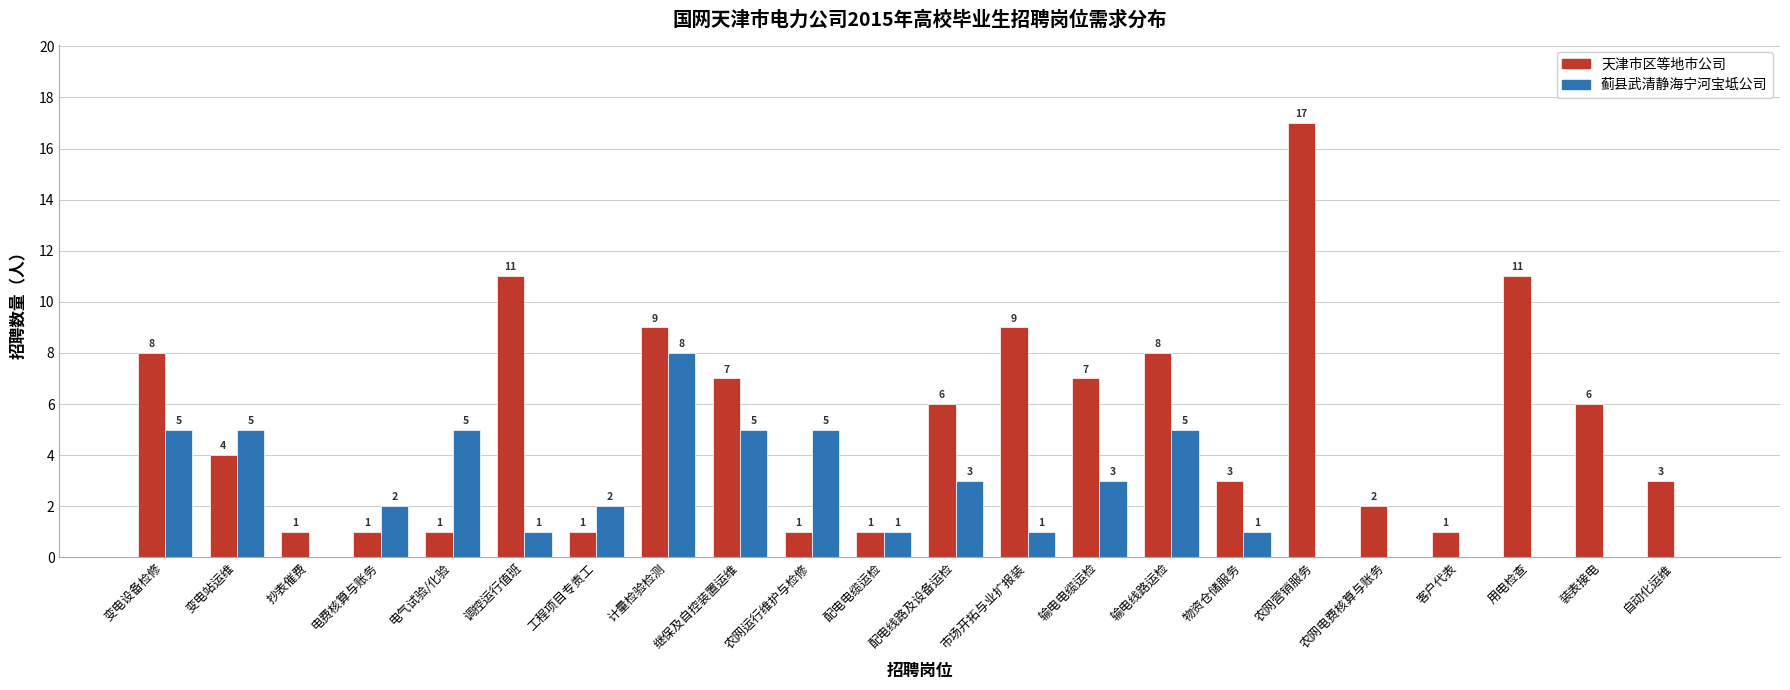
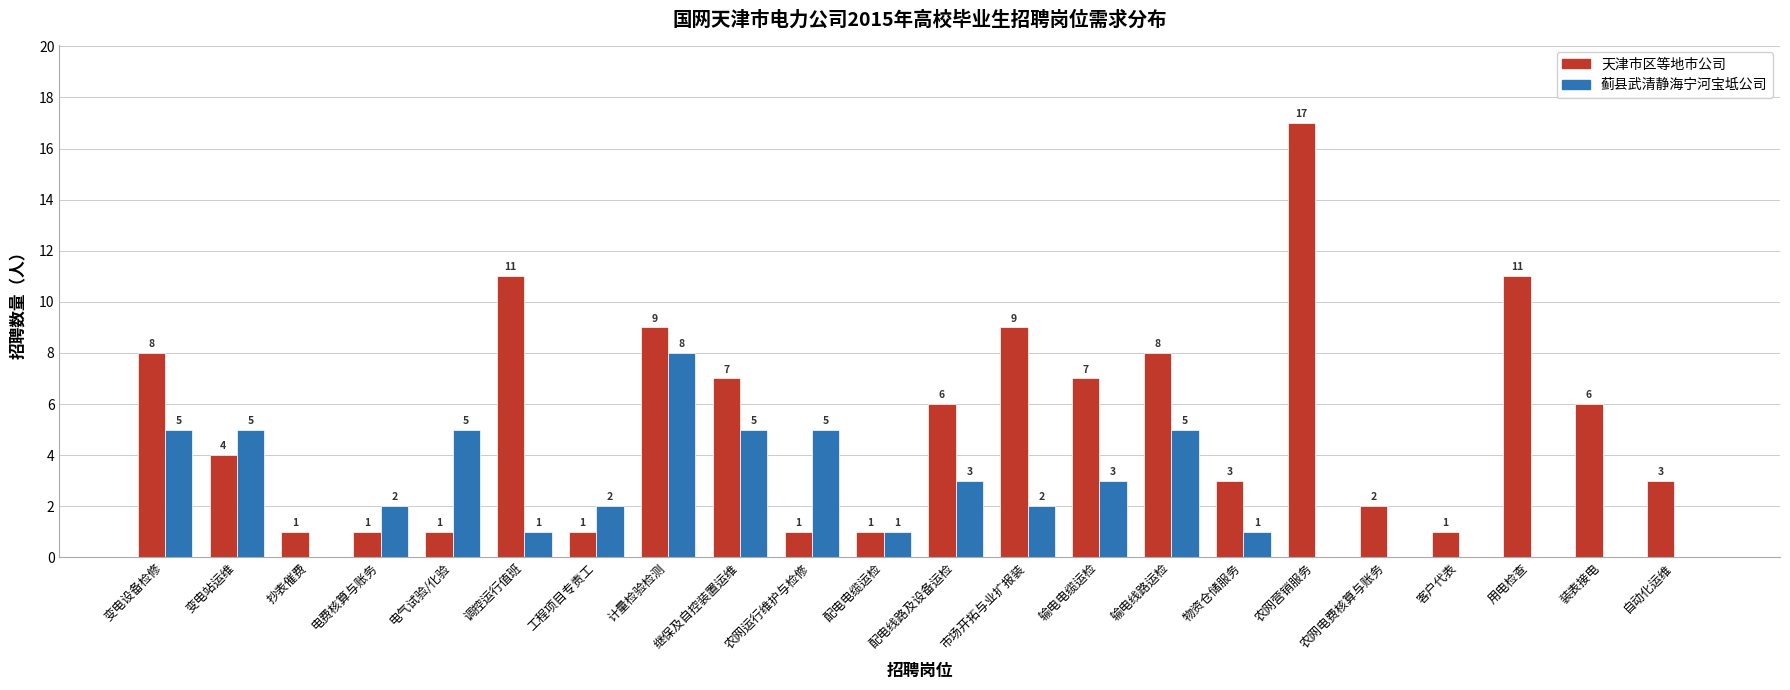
蓟县武清静海宁河宝坻公司, 市场开拓与业扩报装: 1 -> 2
